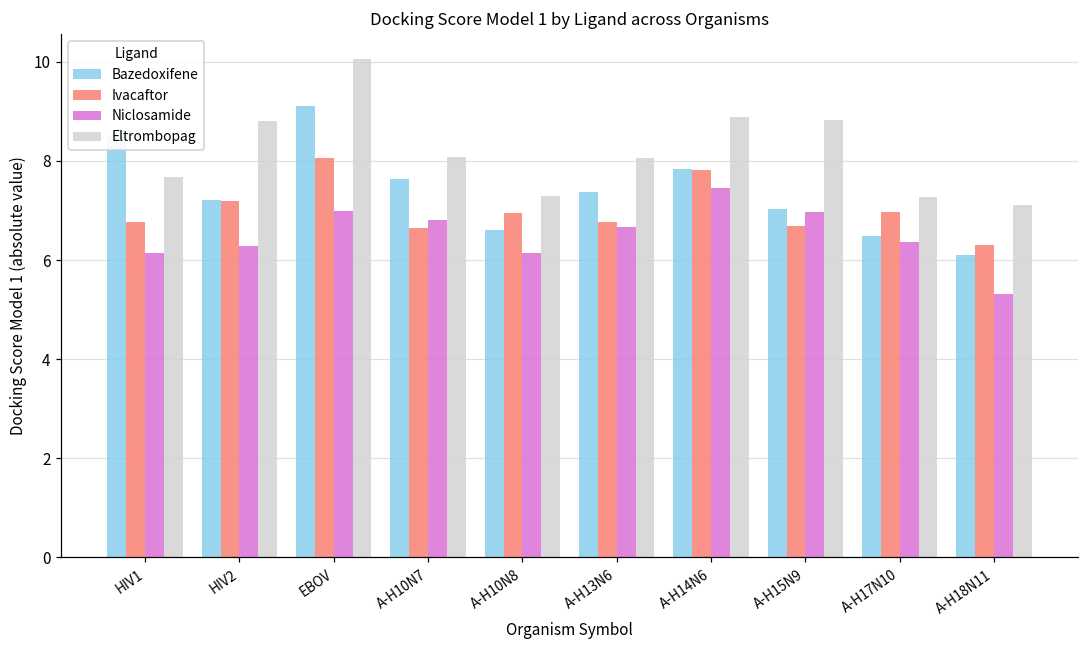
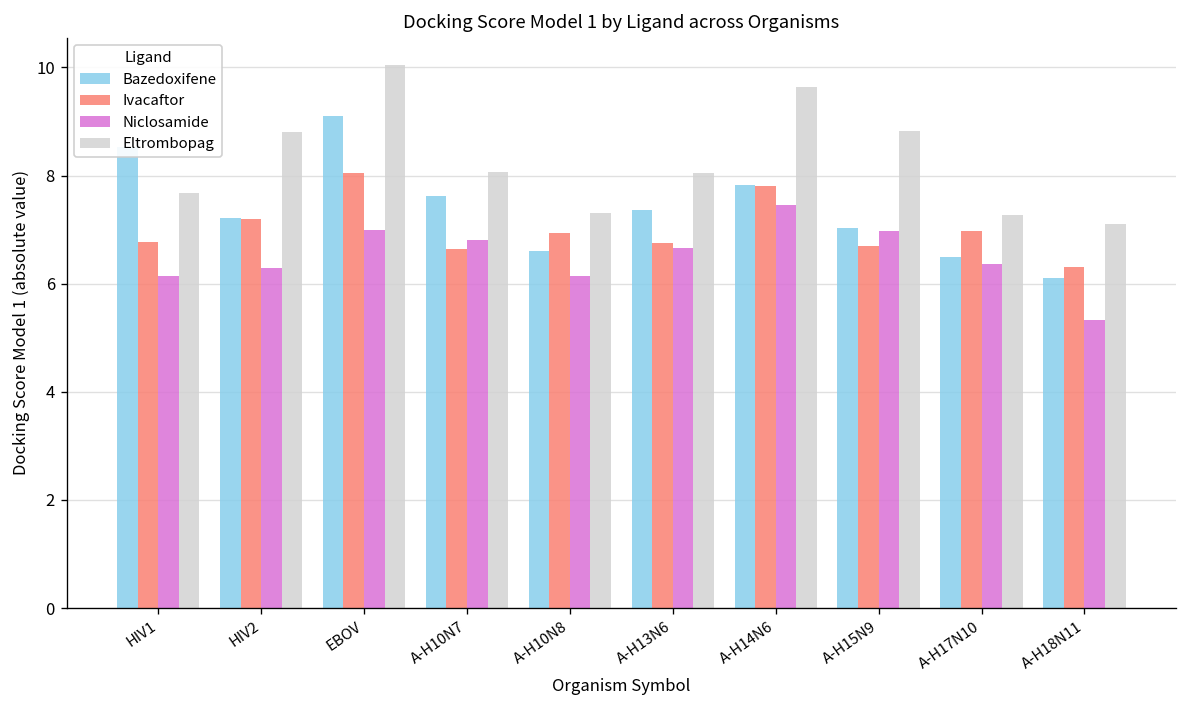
Eltrombopag, A-H14N6: 8.9 -> 9.6
